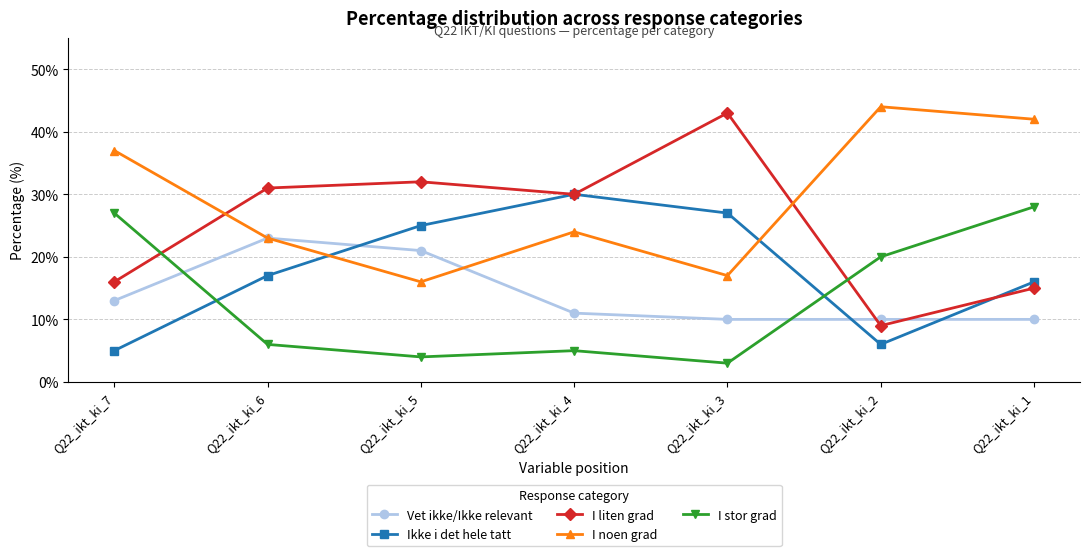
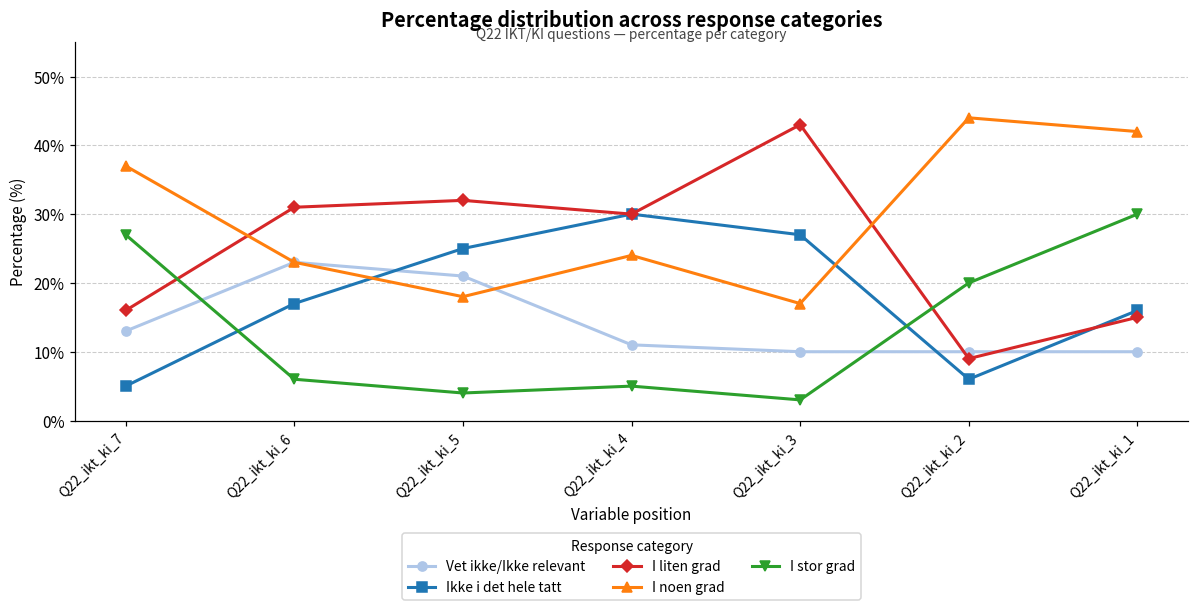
I noen grad, Q22_ikt_ki_5: 16% -> 18%
I stor grad, Q22_ikt_ki_1: 28% -> 30%
